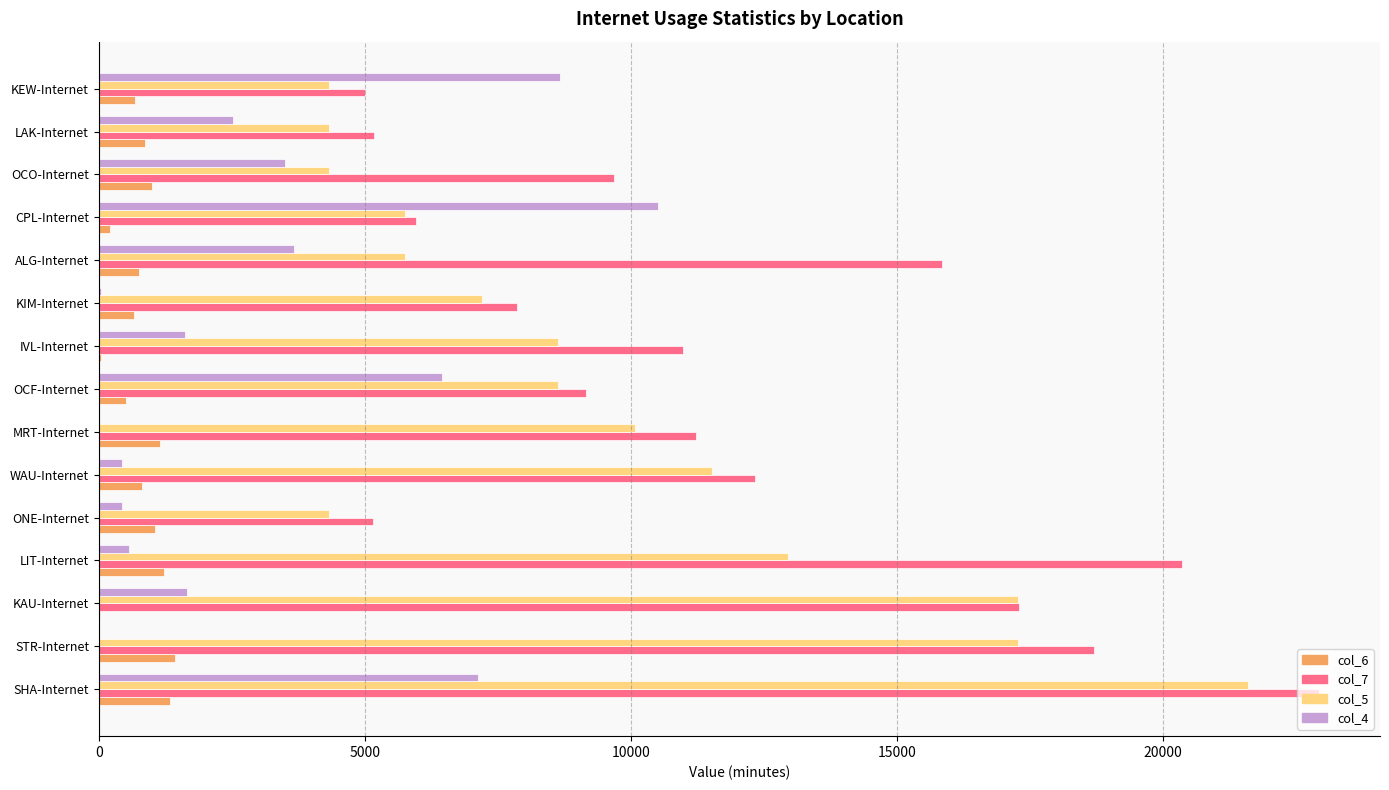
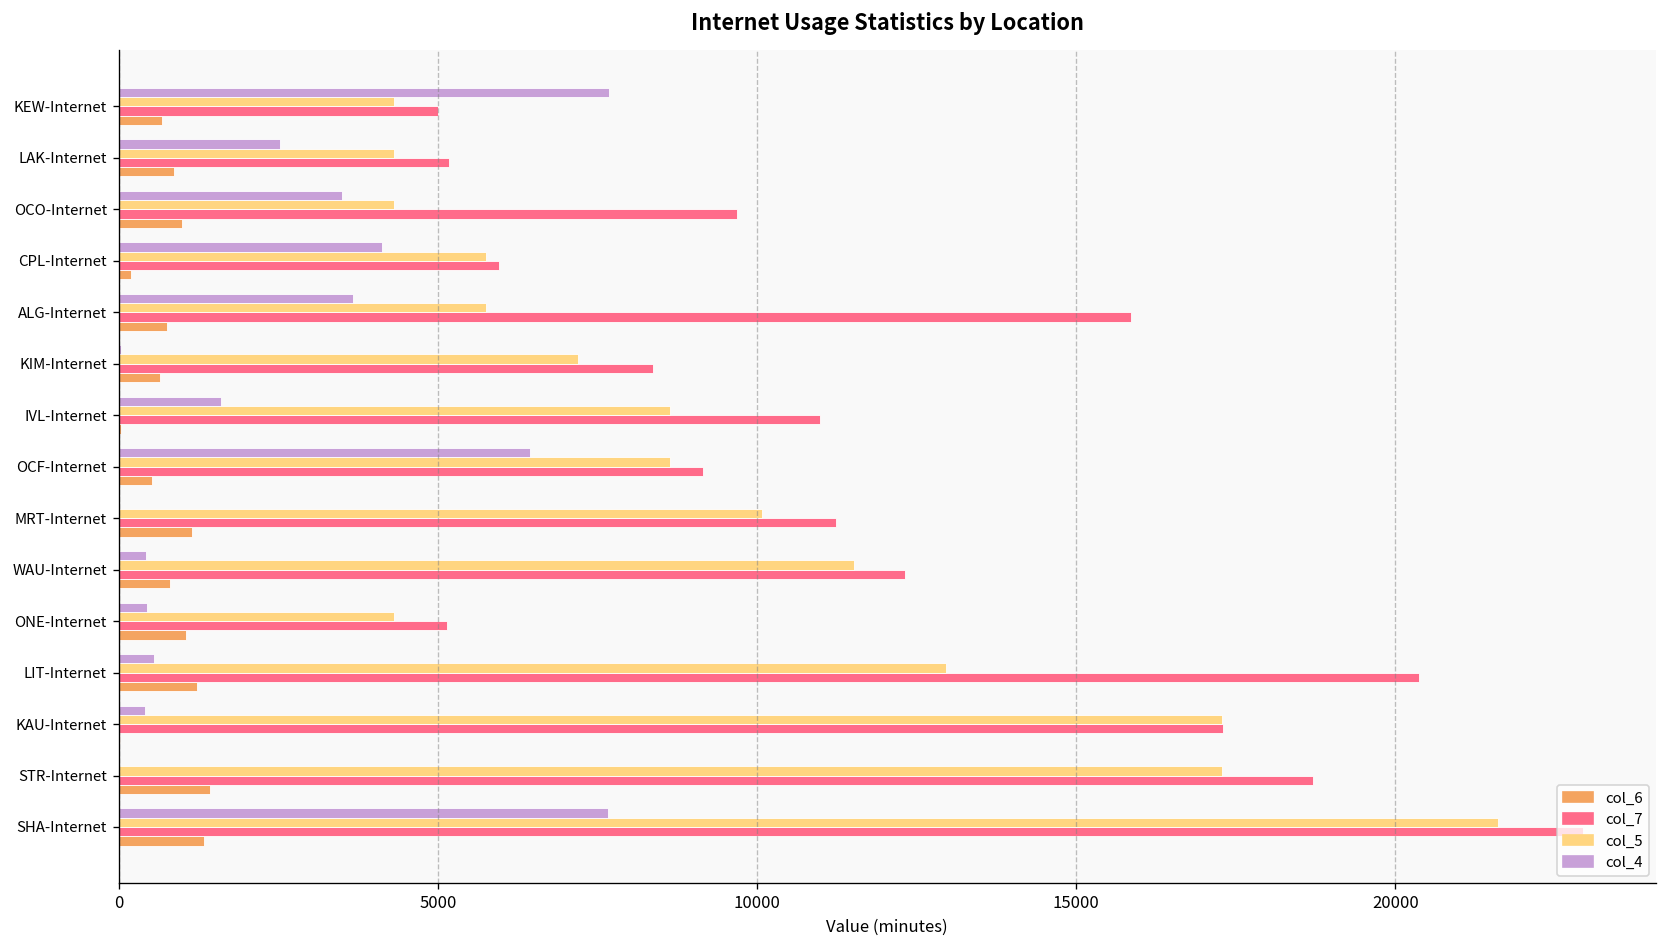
col_4, KEW-Internet: 8700 -> 7700
col_4, CPL-Internet: 10500 -> 4100
col_7, KIM-Internet: 7900 -> 8400
col_4, KAU-Internet: 1700 -> 400
col_4, SHA-Internet: 7100 -> 7700
